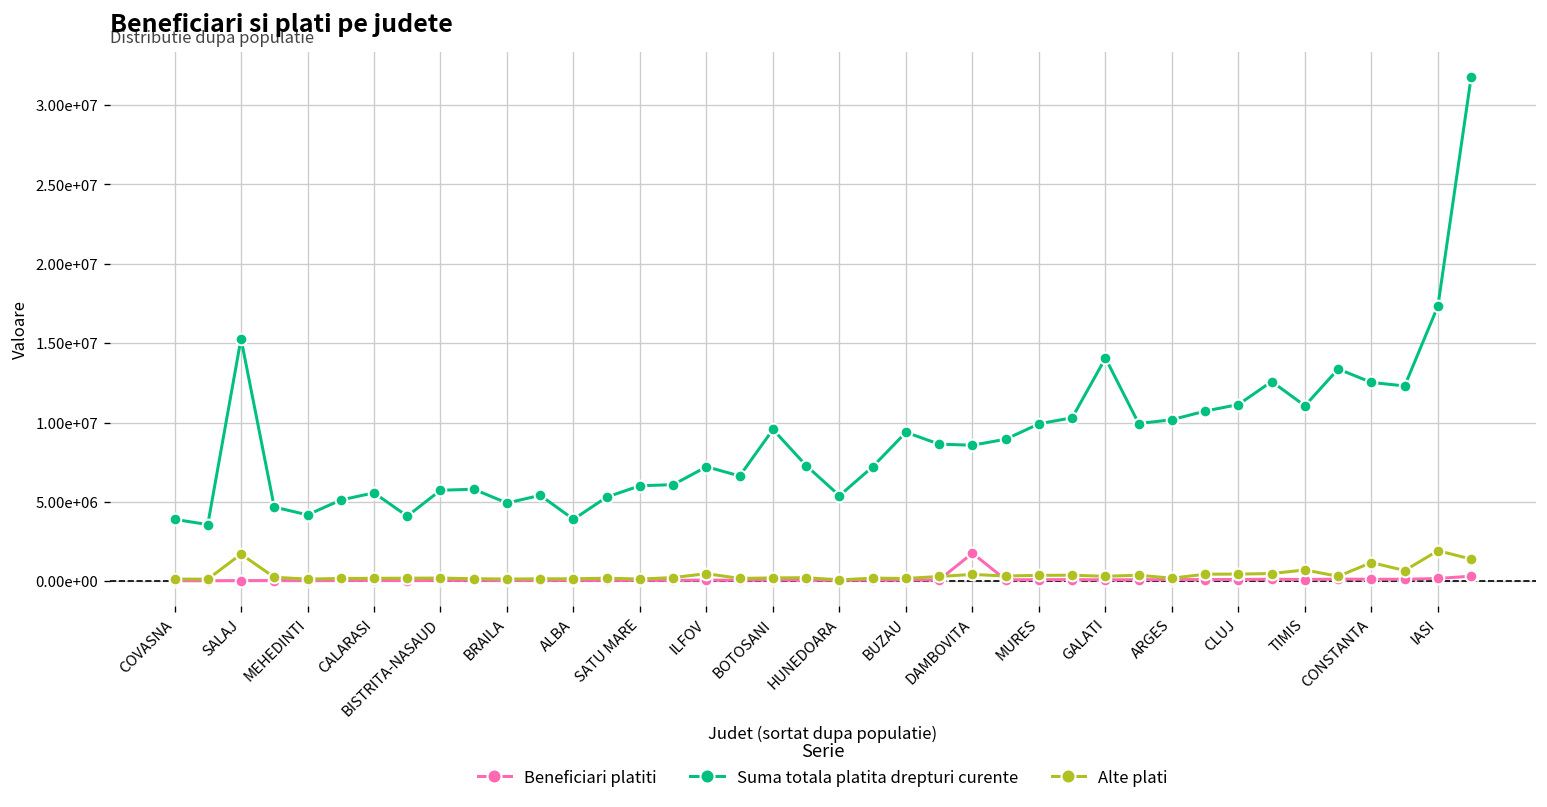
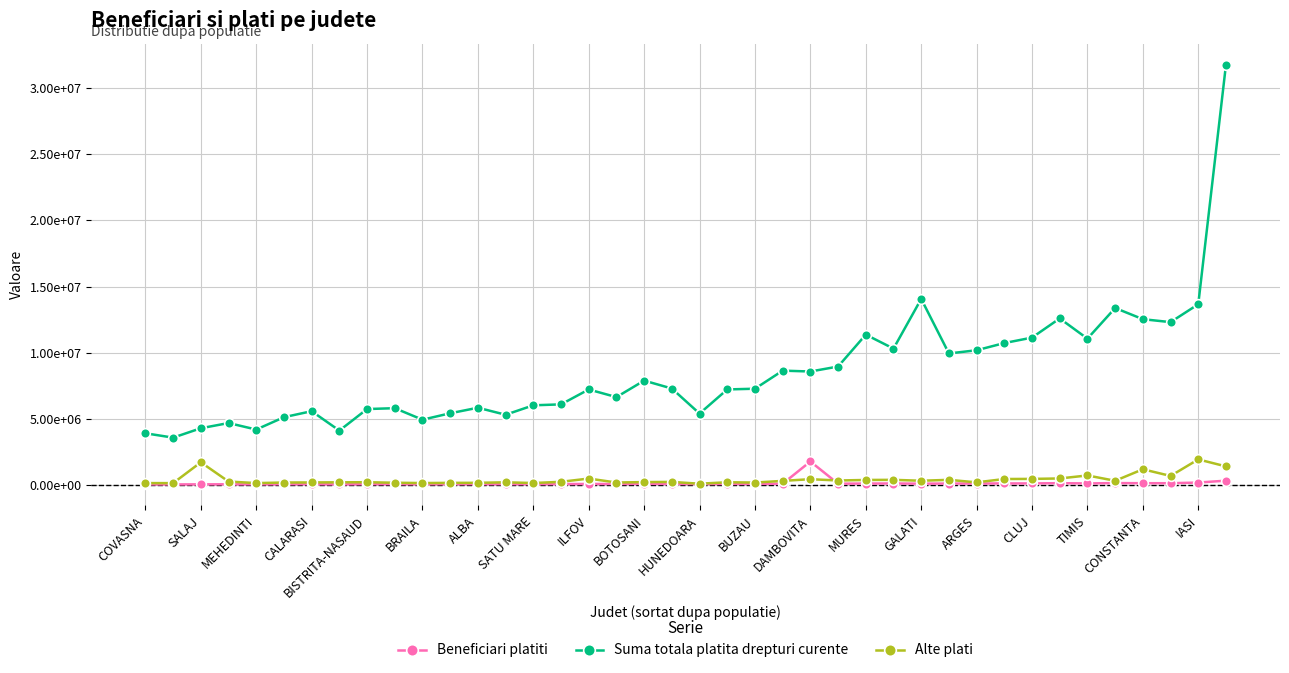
Suma totala platita drepturi curente, SALAJ: 15300000 -> 4300000
Suma totala platita drepturi curente, ALBA: 3900000 -> 5800000
Suma totala platita drepturi curente, BOTOSANI: 9600000 -> 7900000
Suma totala platita drepturi curente, BUZAU: 9400000 -> 7300000
Suma totala platita drepturi curente, MURES: 9900000 -> 11400000
Suma totala platita drepturi curente, IASI: 17300000 -> 13700000
